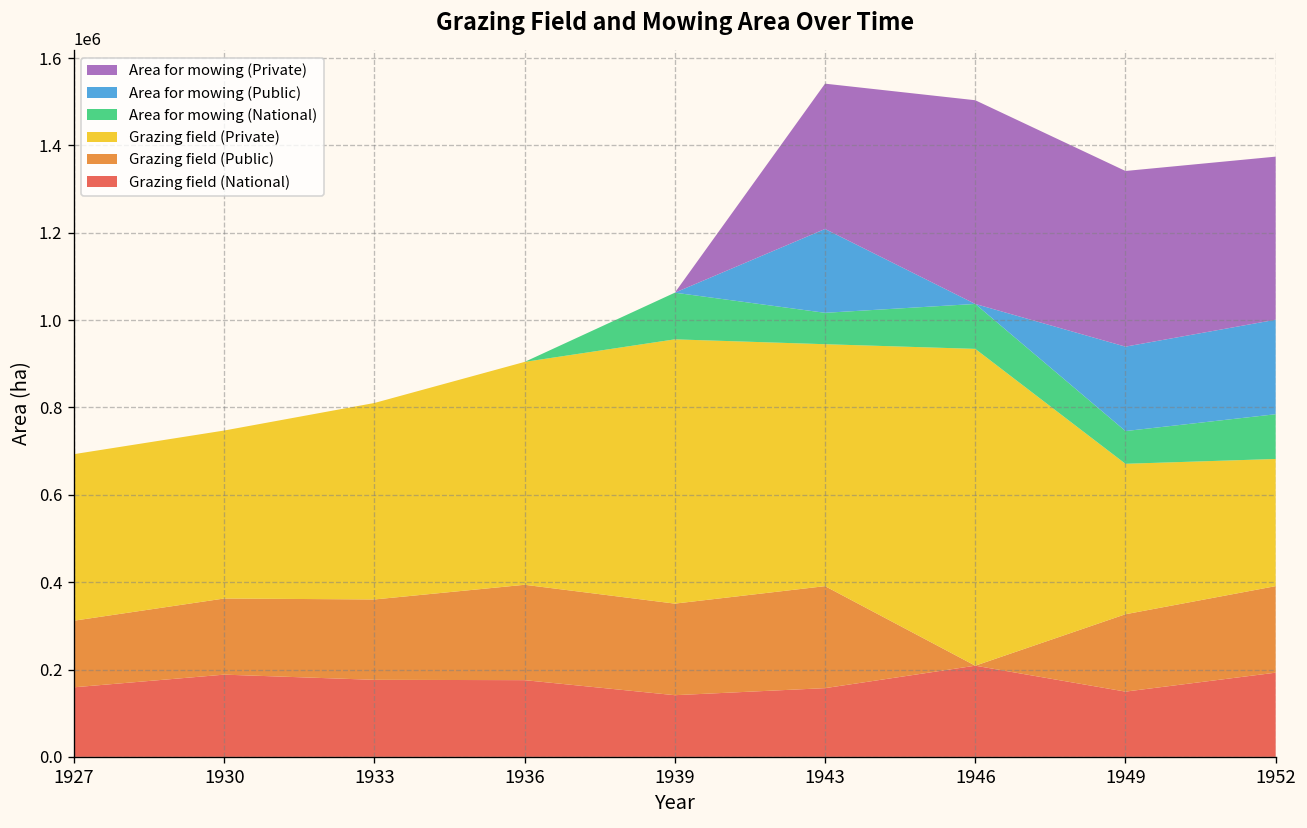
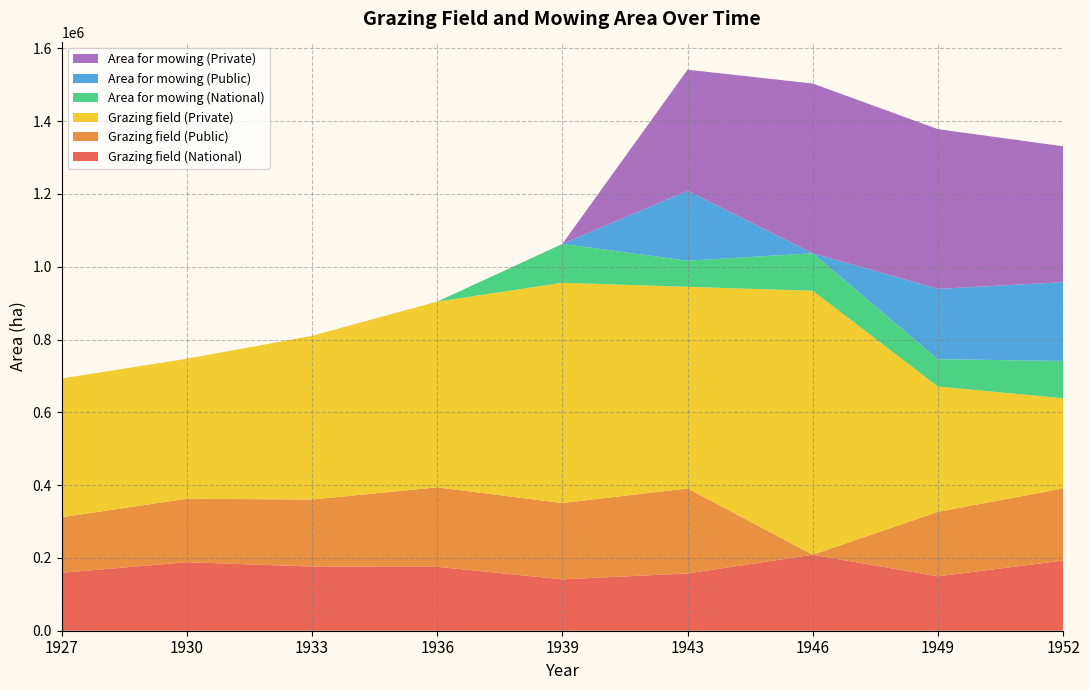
Area for mowing (Private), 1949: 400000 -> 440000
Grazing field (Private), 1952: 290000 -> 250000
